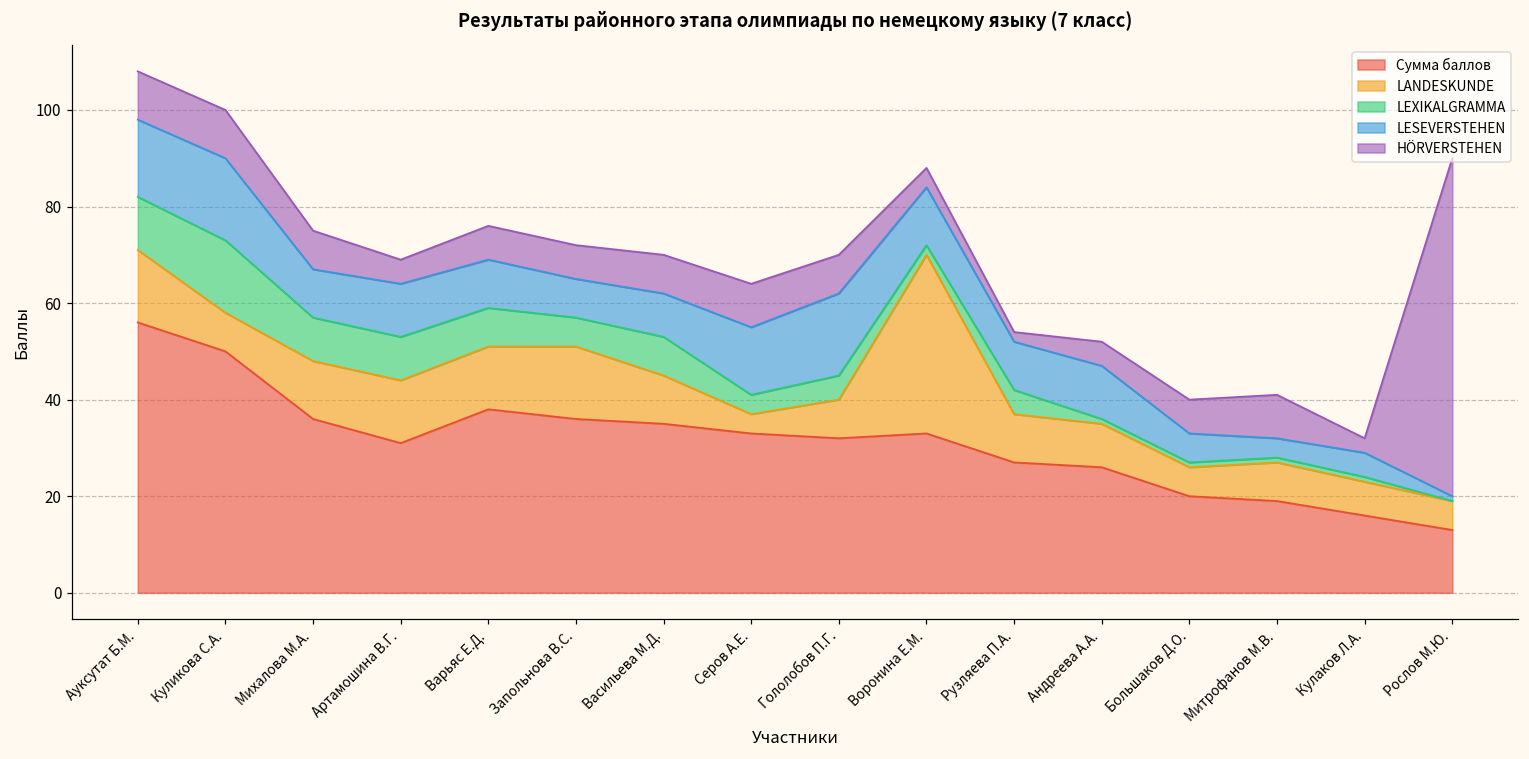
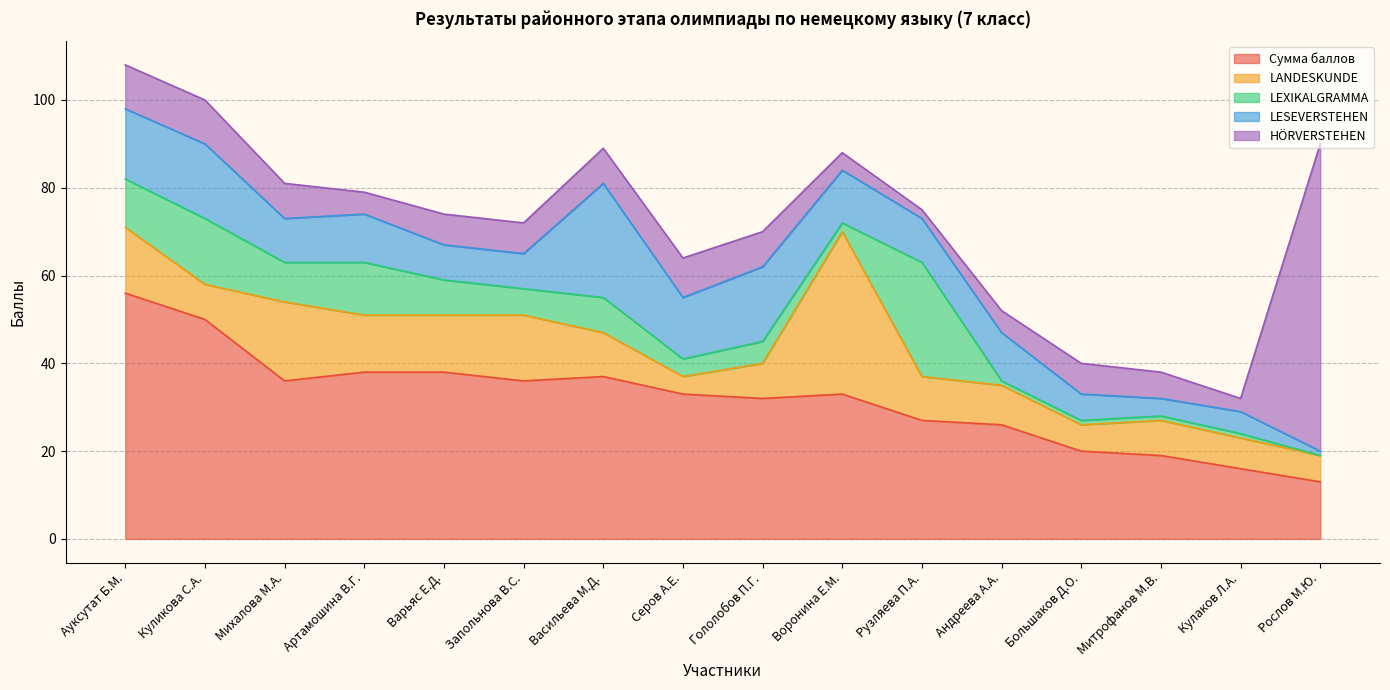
LANDESKUNDE, Михалова М.А.: 12 -> 18
Сумма баллов, Артамошина В.Г.: 31 -> 38
LEXIKALGRAMMA, Артамошина В.Г.: 9 -> 12
LESEVERSTEHEN, Варьяс Е.Д.: 10 -> 8
Сумма баллов, Васильева М.Д.: 35 -> 37
LESEVERSTEHEN, Васильева М.Д.: 9 -> 26
LEXIKALGRAMMA, Рузляева П.А.: 5 -> 26
HÖRVERSTEHEN, Митрофанов М.В.: 9 -> 6
